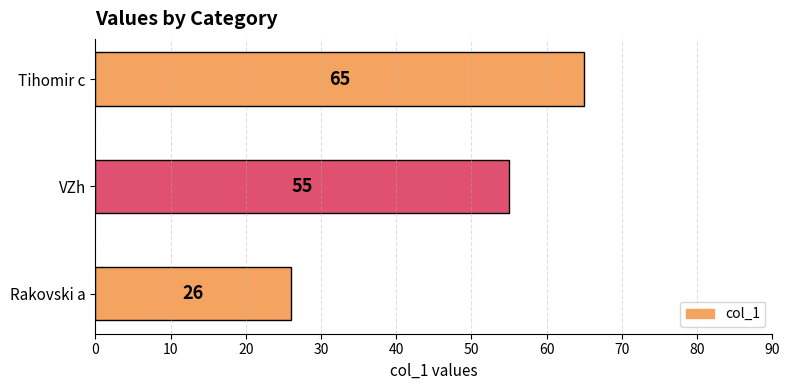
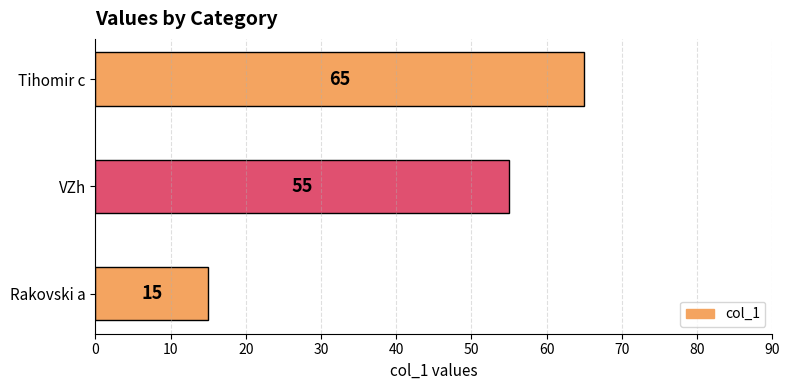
Rakovski a: 26 -> 15
